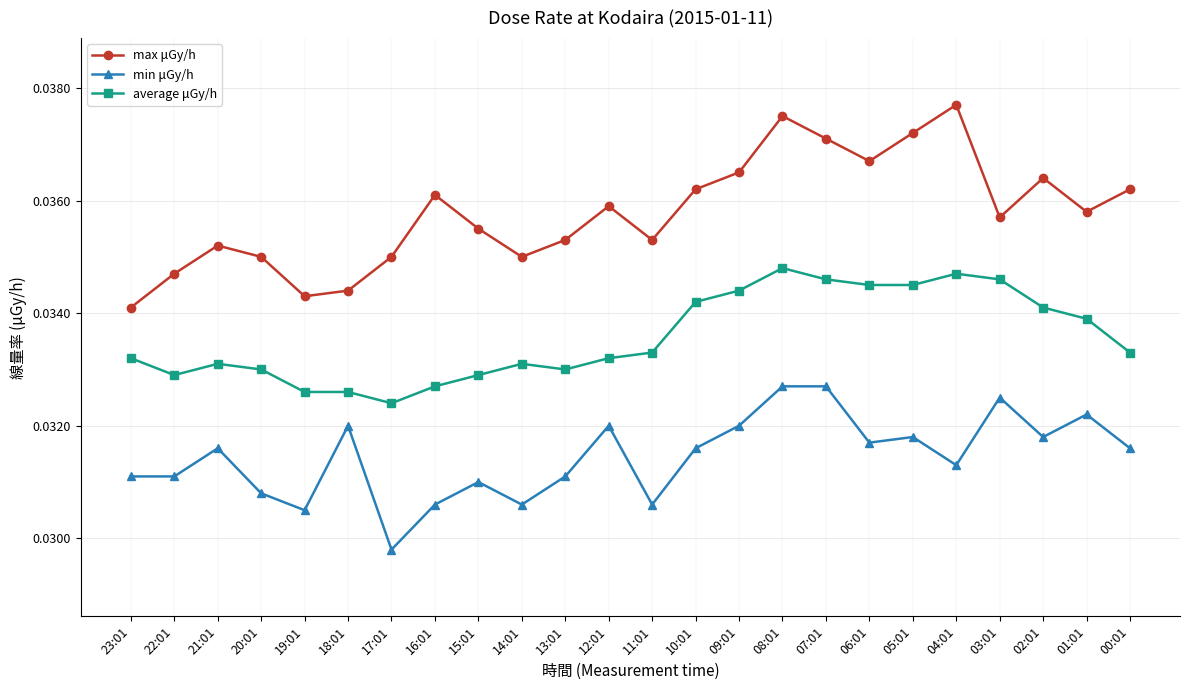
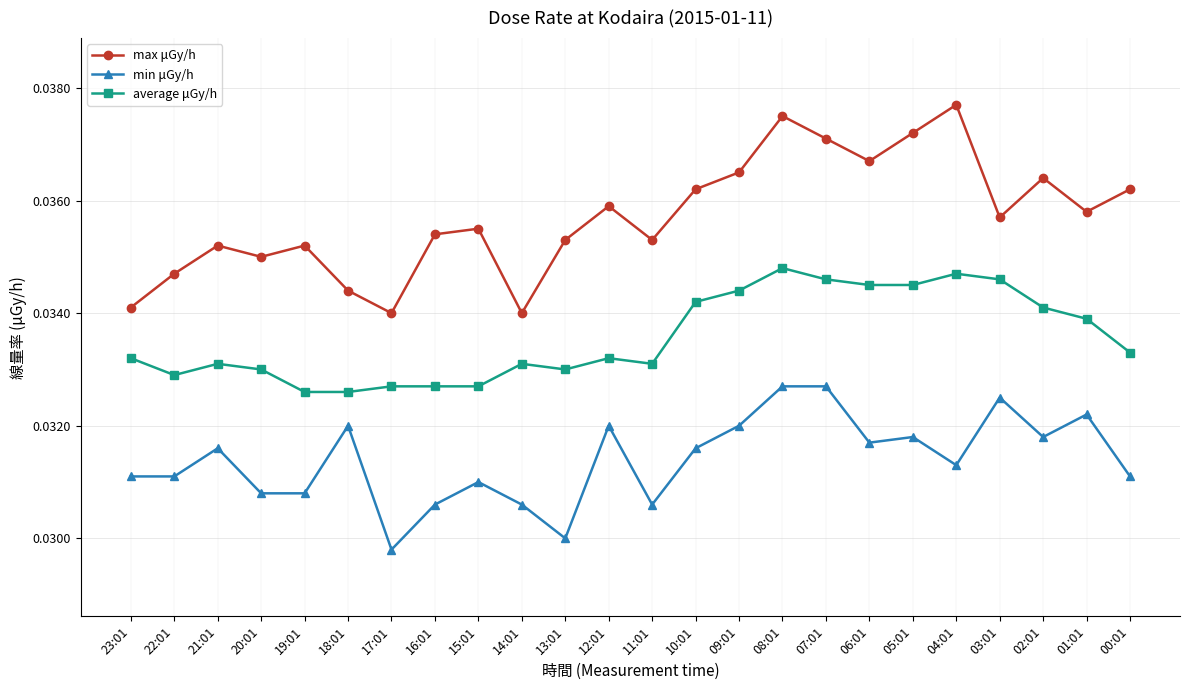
max μGy/h, 19:01: 0.0343 -> 0.0352
min μGy/h, 19:01: 0.0305 -> 0.0308
max μGy/h, 17:01: 0.035 -> 0.034
average μGy/h, 17:01: 0.0324 -> 0.0327
max μGy/h, 16:01: 0.0361 -> 0.0354
average μGy/h, 15:01: 0.0329 -> 0.0327
max μGy/h, 14:01: 0.035 -> 0.034
min μGy/h, 13:01: 0.0311 -> 0.0300
average μGy/h, 11:01: 0.0333 -> 0.0331
min μGy/h, 00:01: 0.0316 -> 0.0311
